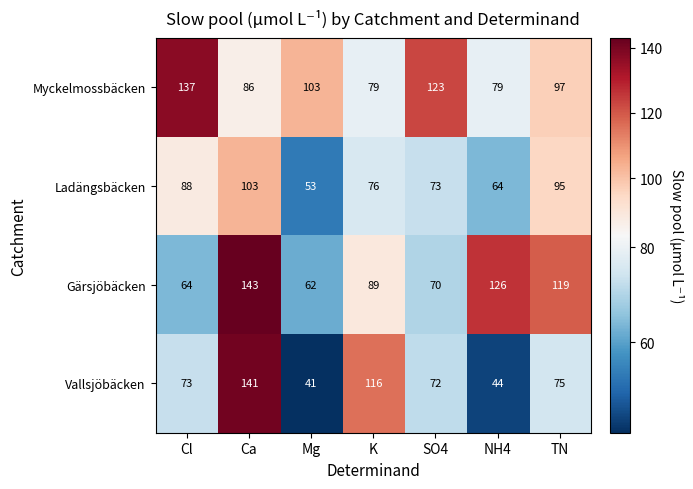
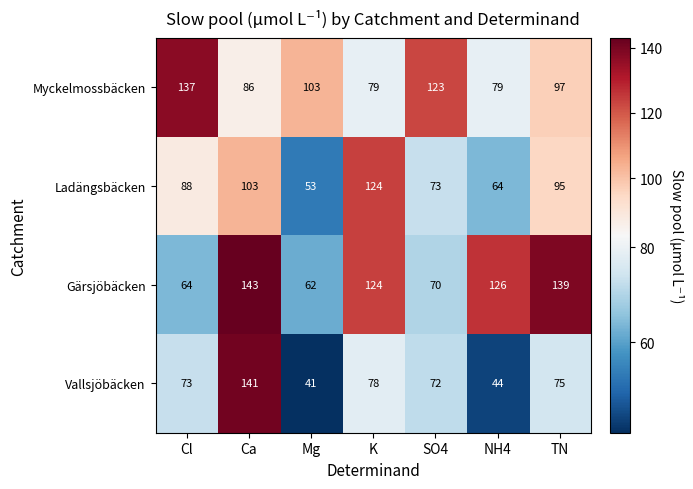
Ladängsbäcken, K: 76 -> 124
Gärsjöbäcken, K: 89 -> 124
Gärsjöbäcken, TN: 119 -> 139
Vallsjöbäcken, K: 116 -> 78
